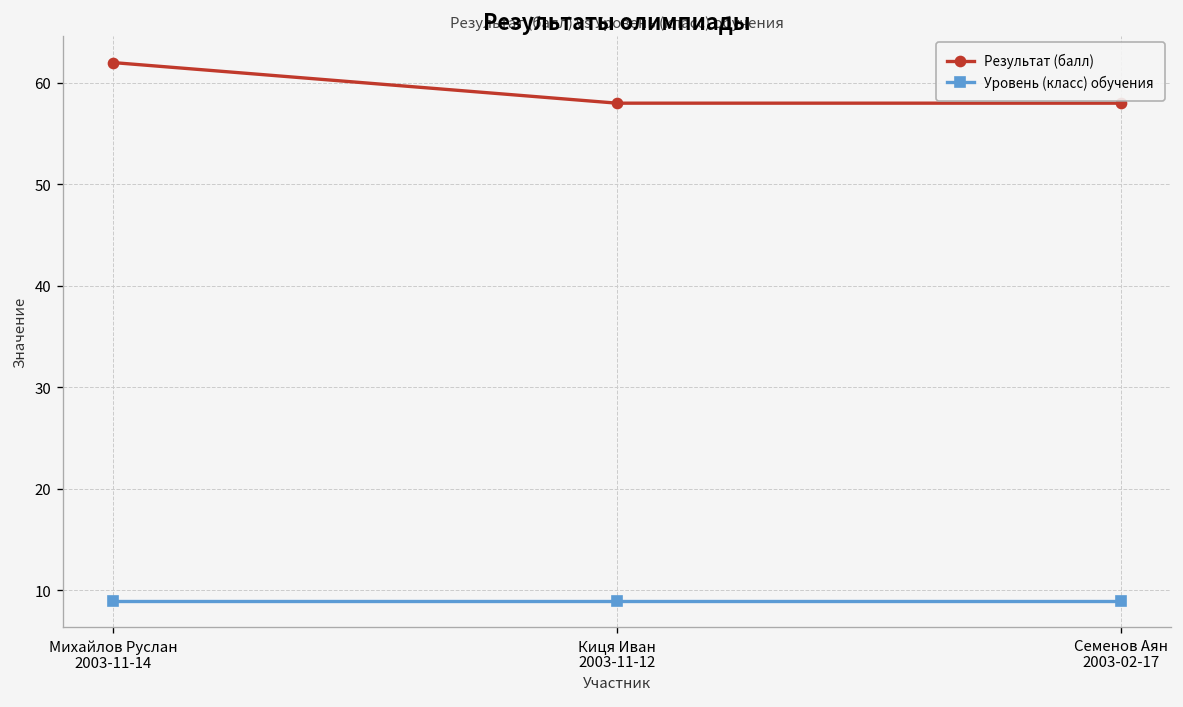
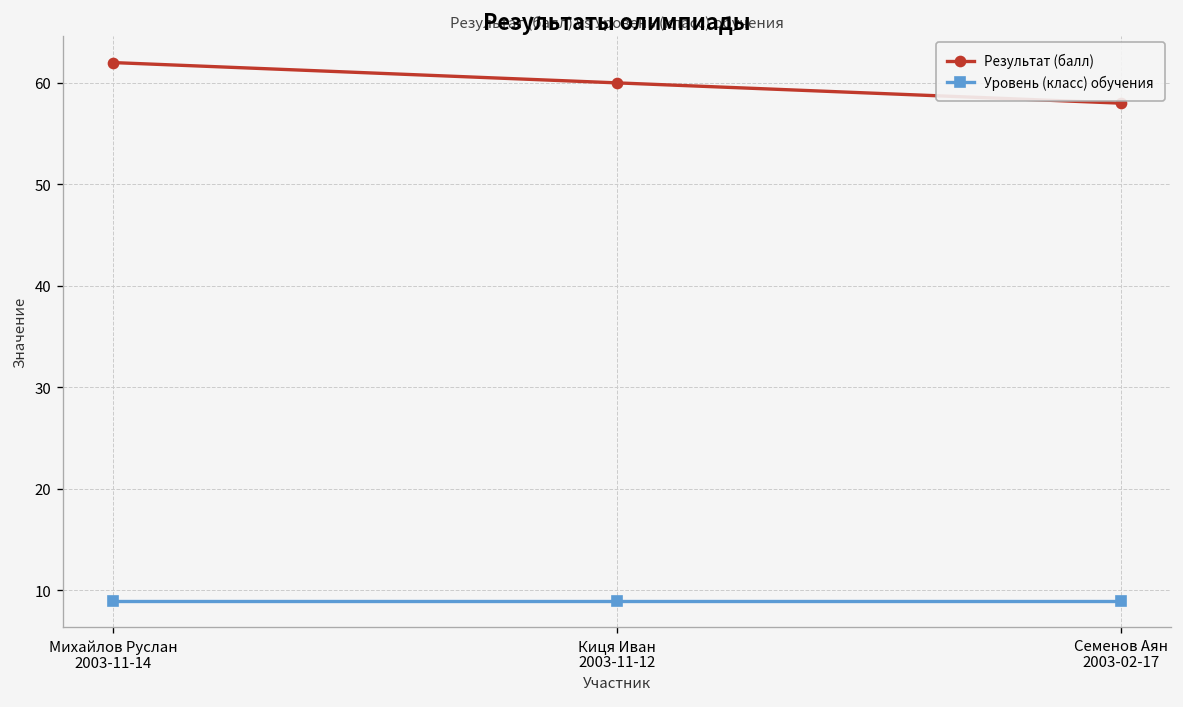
Результат (балл), Киця Иван 2003-11-12: 58 -> 60
